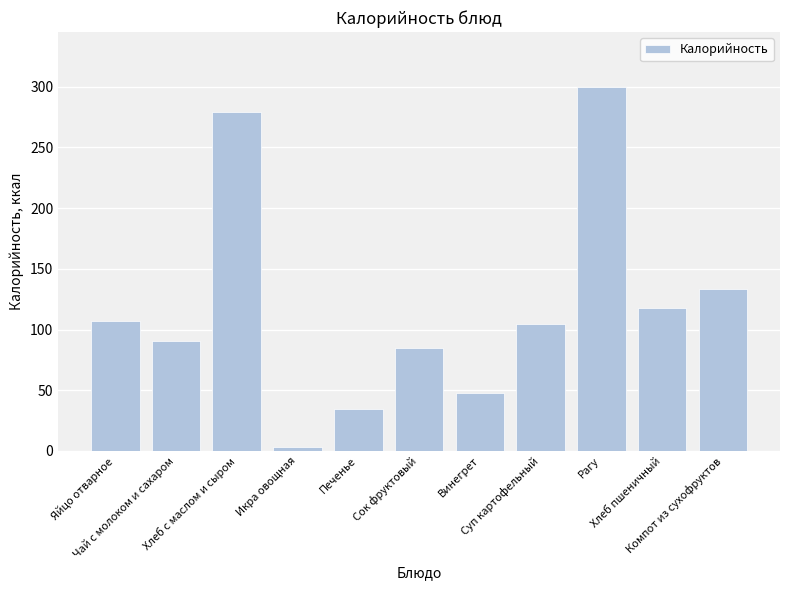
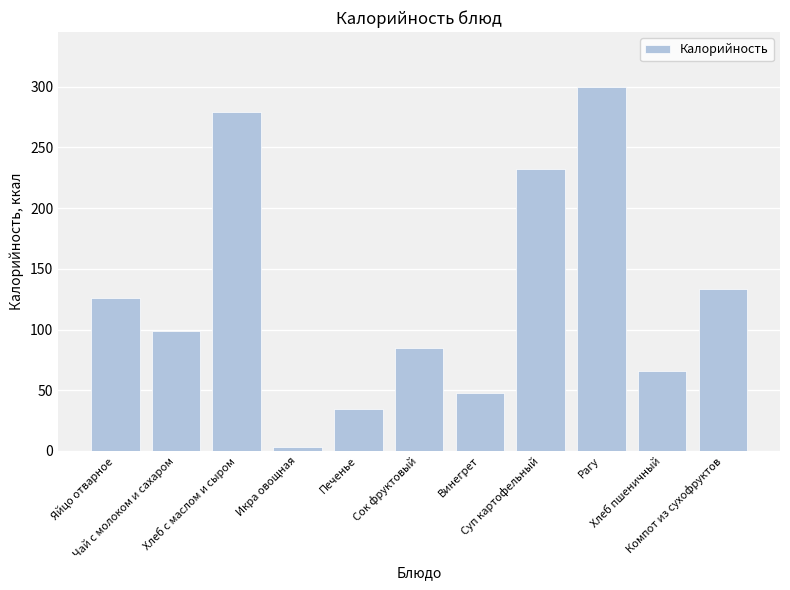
Яйцо отварное: 107 -> 126
Чай с молоком и сахаром: 90 -> 99
Суп картофельный: 105 -> 232
Хлеб пшеничный: 118 -> 66
